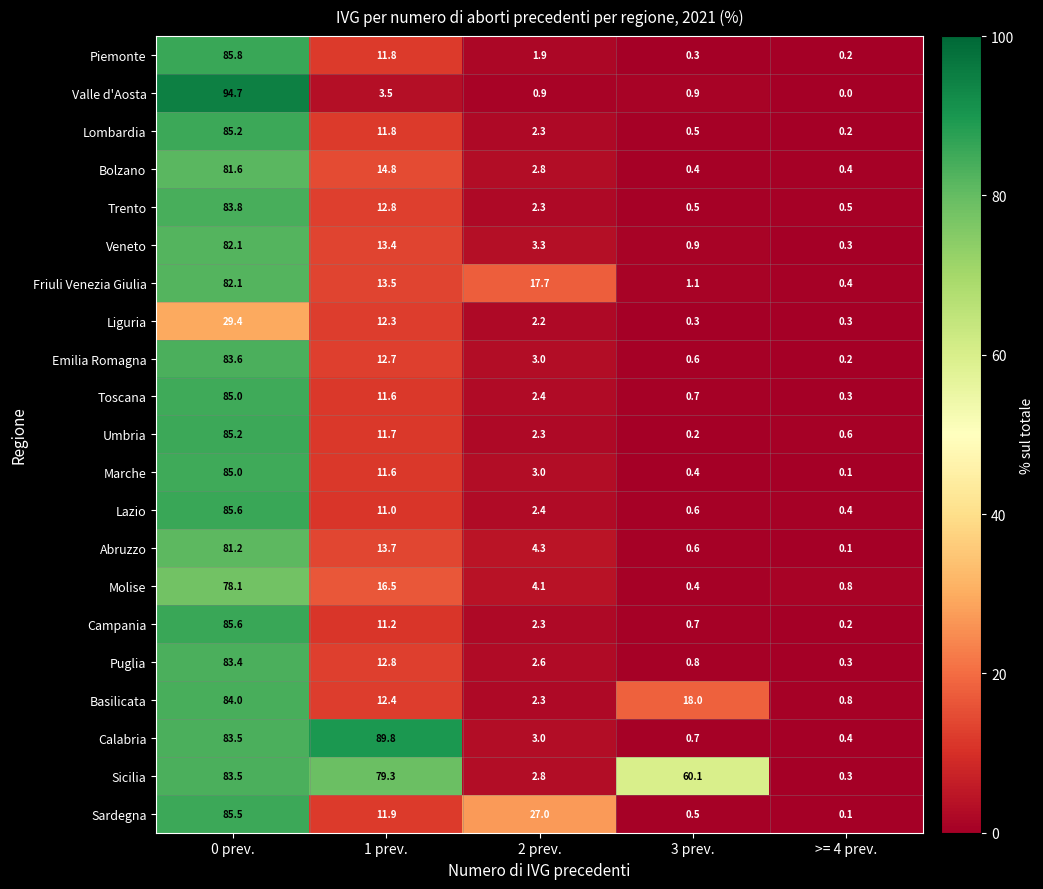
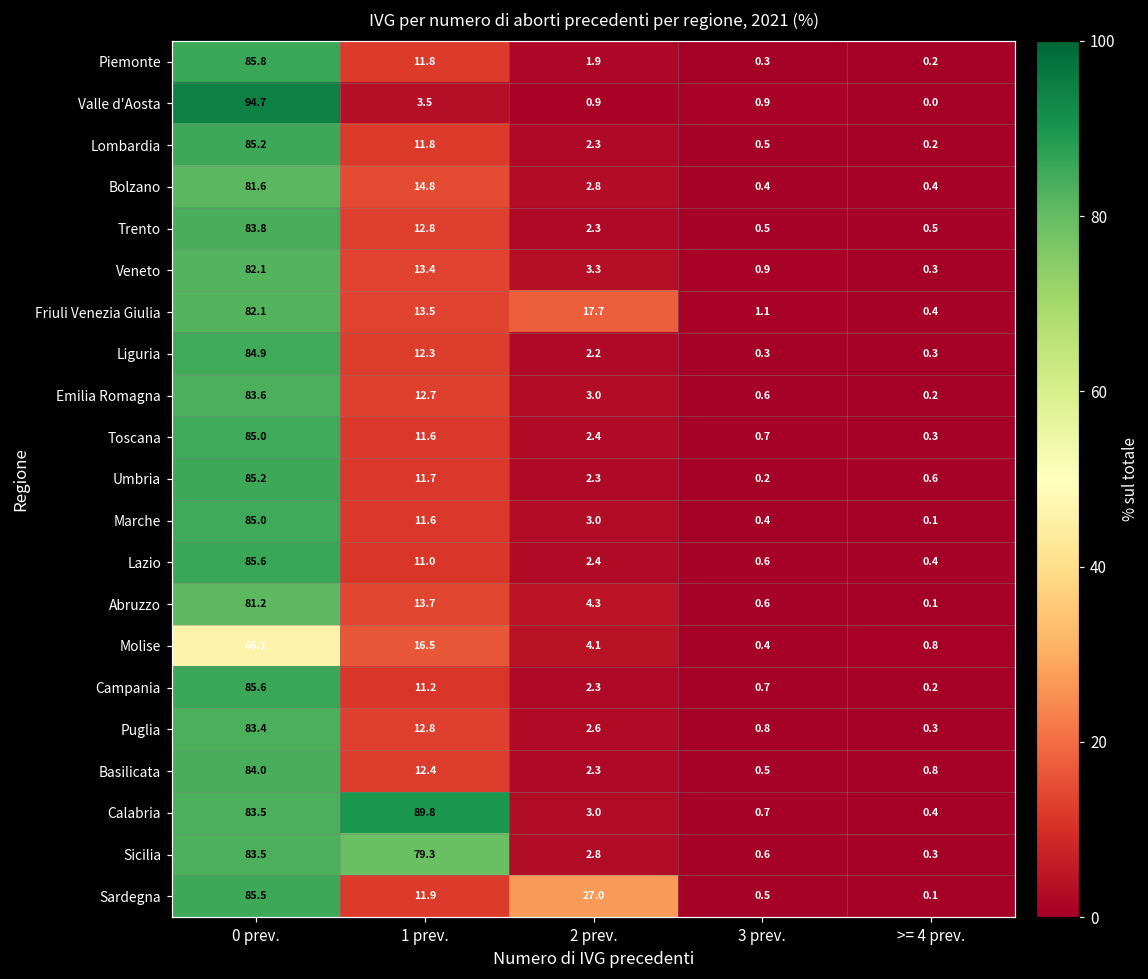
Liguria, 0 prev.: 29.4 -> 84.9
Molise, 0 prev.: 78.1 -> 46.1
Basilicata, 3 prev.: 18.0 -> 0.5
Sicilia, 3 prev.: 60.1 -> 0.6
